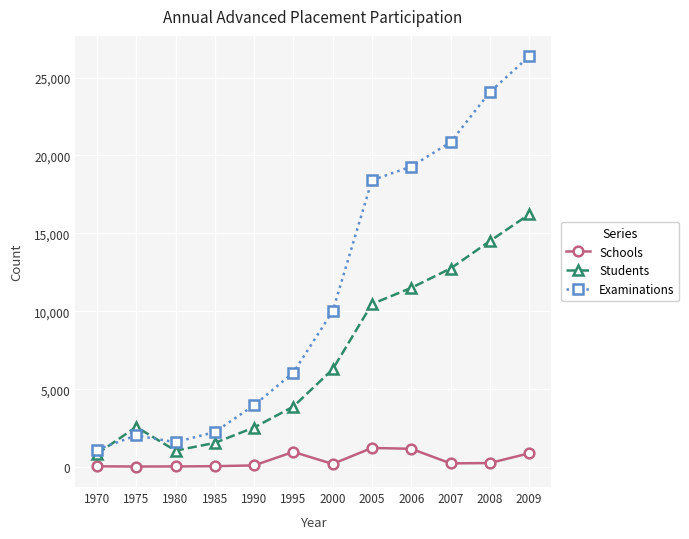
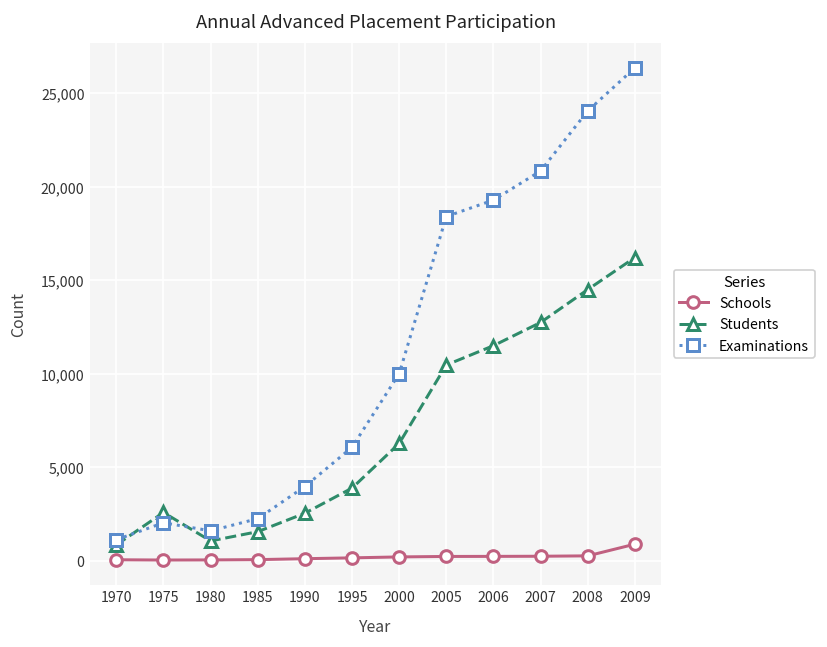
Schools, 1995: 1,000 -> 200
Schools, 2005: 1,200 -> 200
Schools, 2006: 1,200 -> 200
